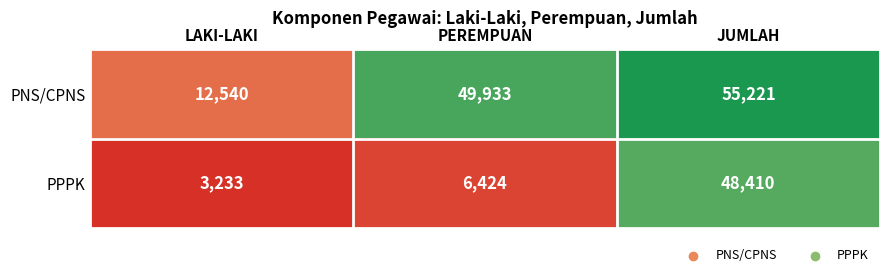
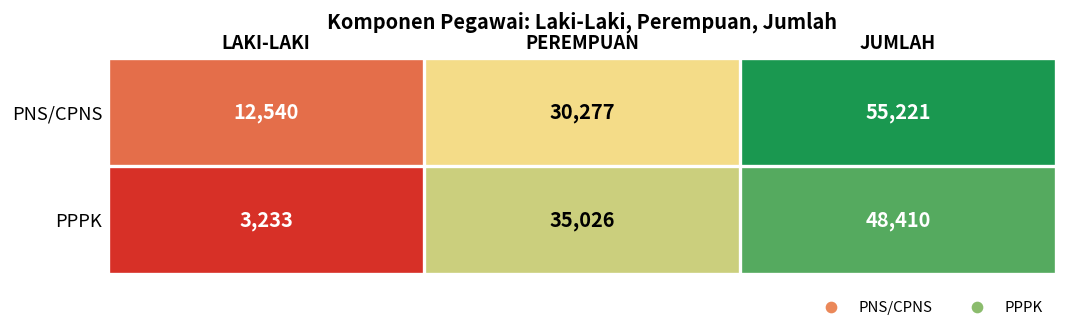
PNS/CPNS, PEREMPUAN: 49,933 -> 30,277
PPPK, PEREMPUAN: 6,424 -> 35,026
